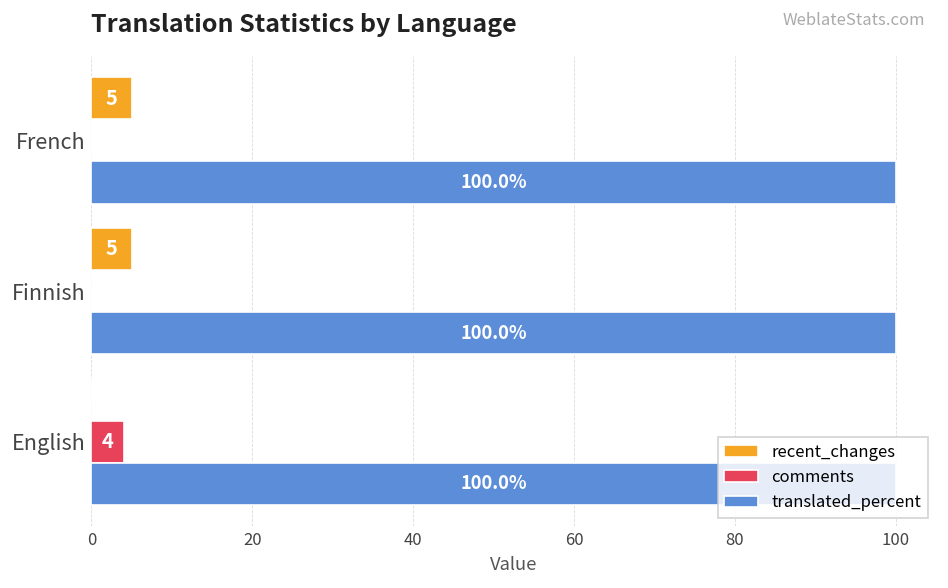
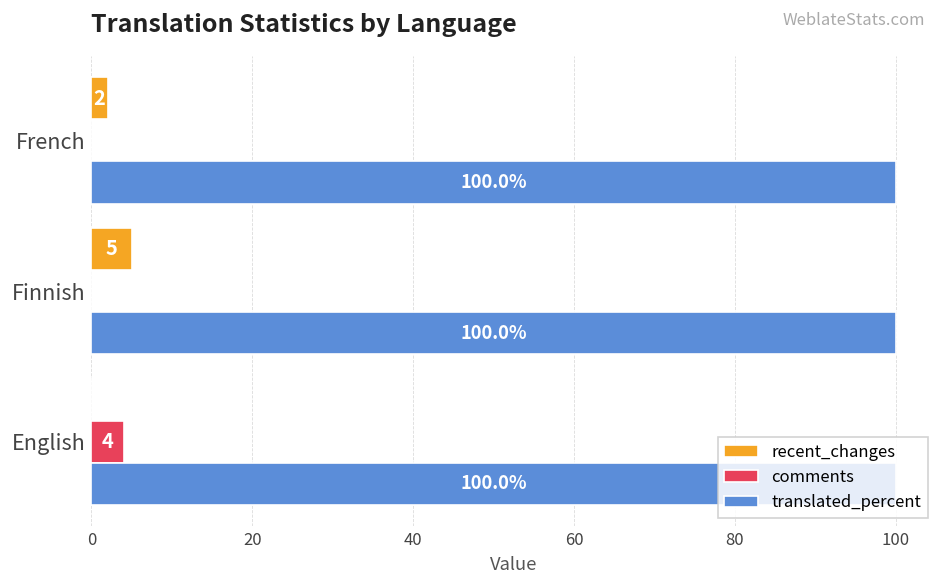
recent_changes, French: 5 -> 2
